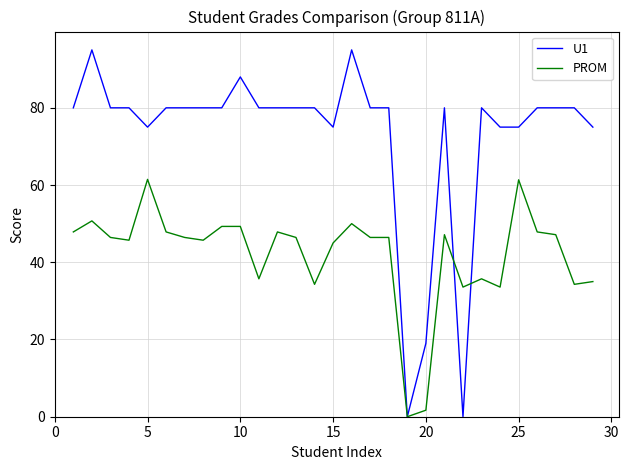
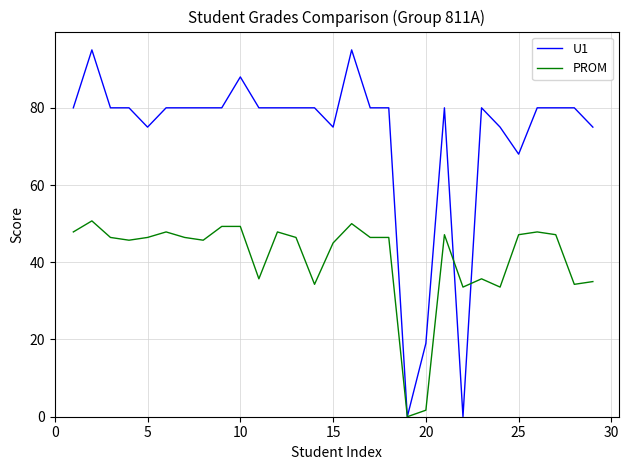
PROM, 5: 61 -> 46
U1, 25: 75 -> 68
PROM, 25: 61 -> 47
